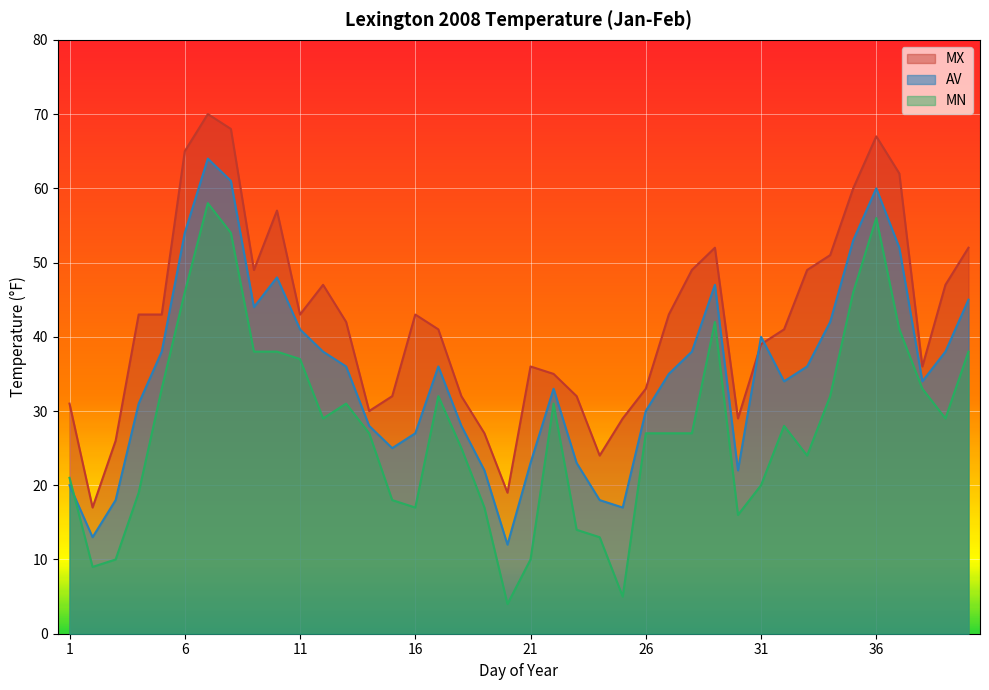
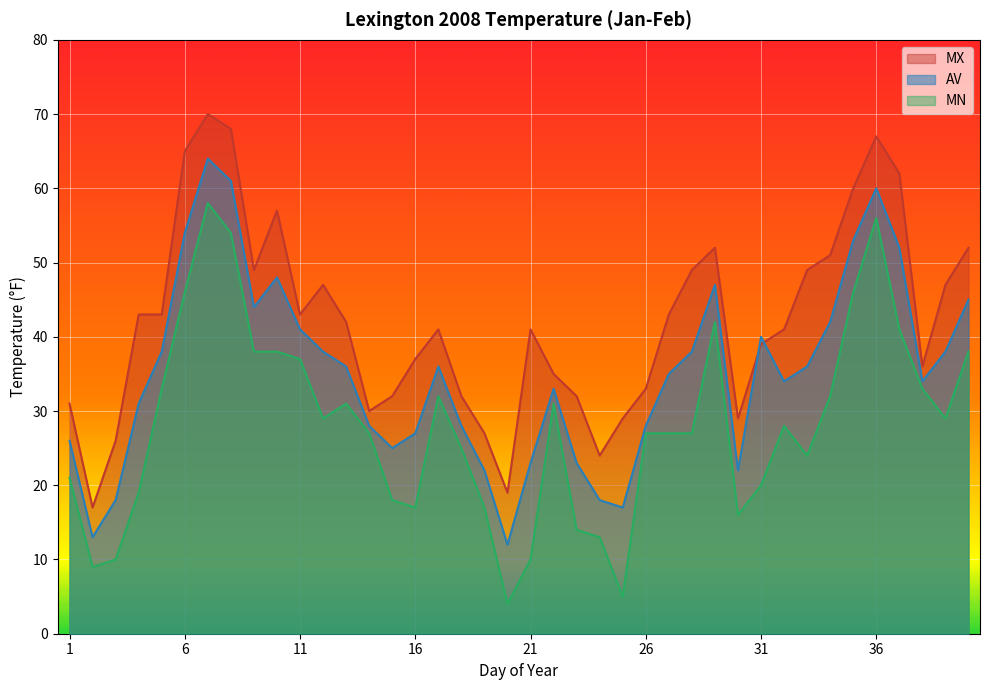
AV, 1: 20 -> 26
MX, 16: 43 -> 37
MX, 21: 36 -> 41
AV, 26: 30 -> 28
